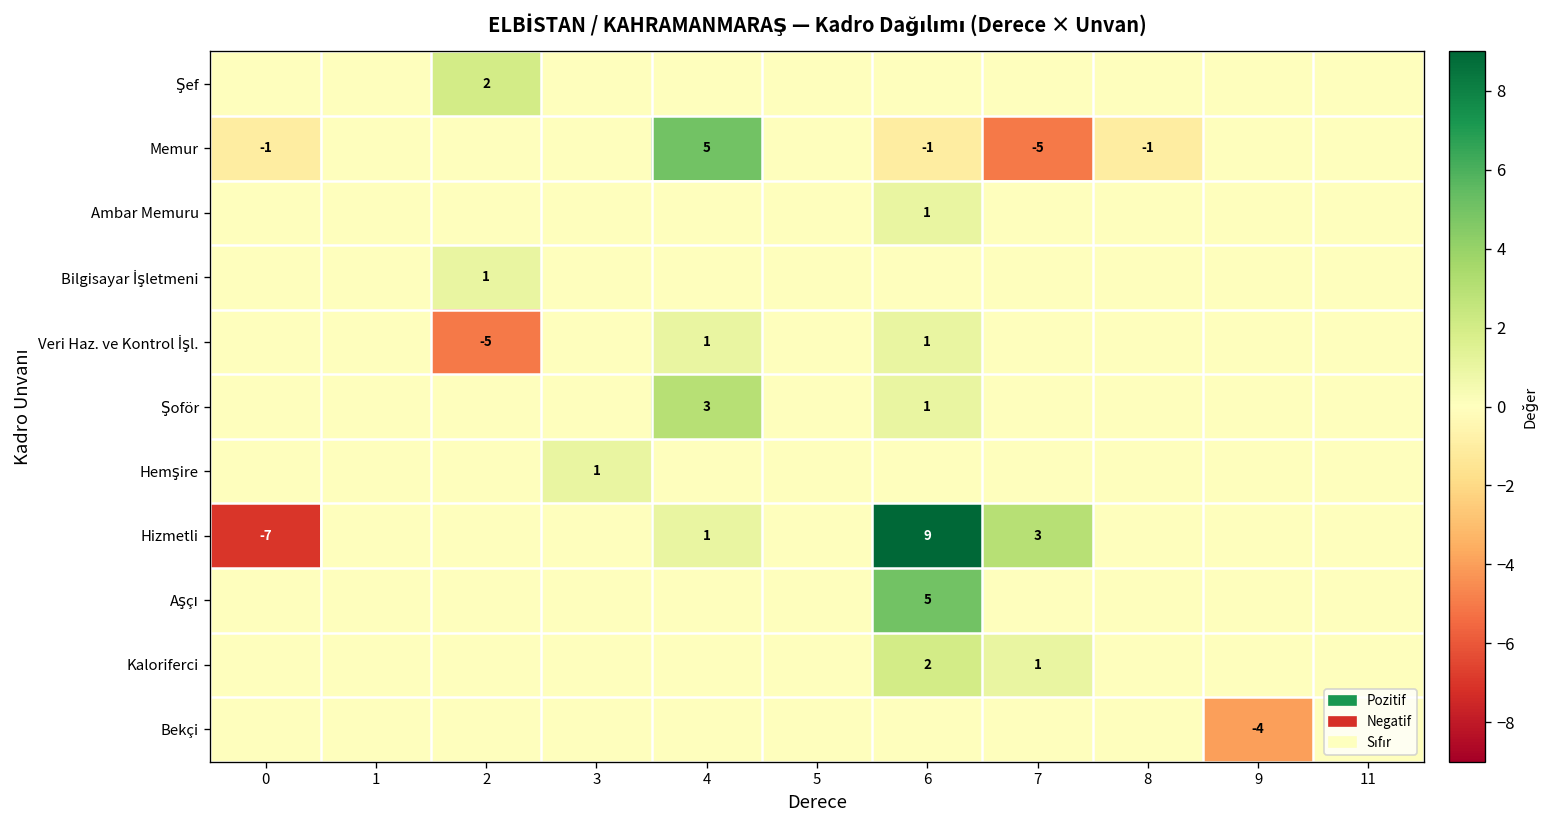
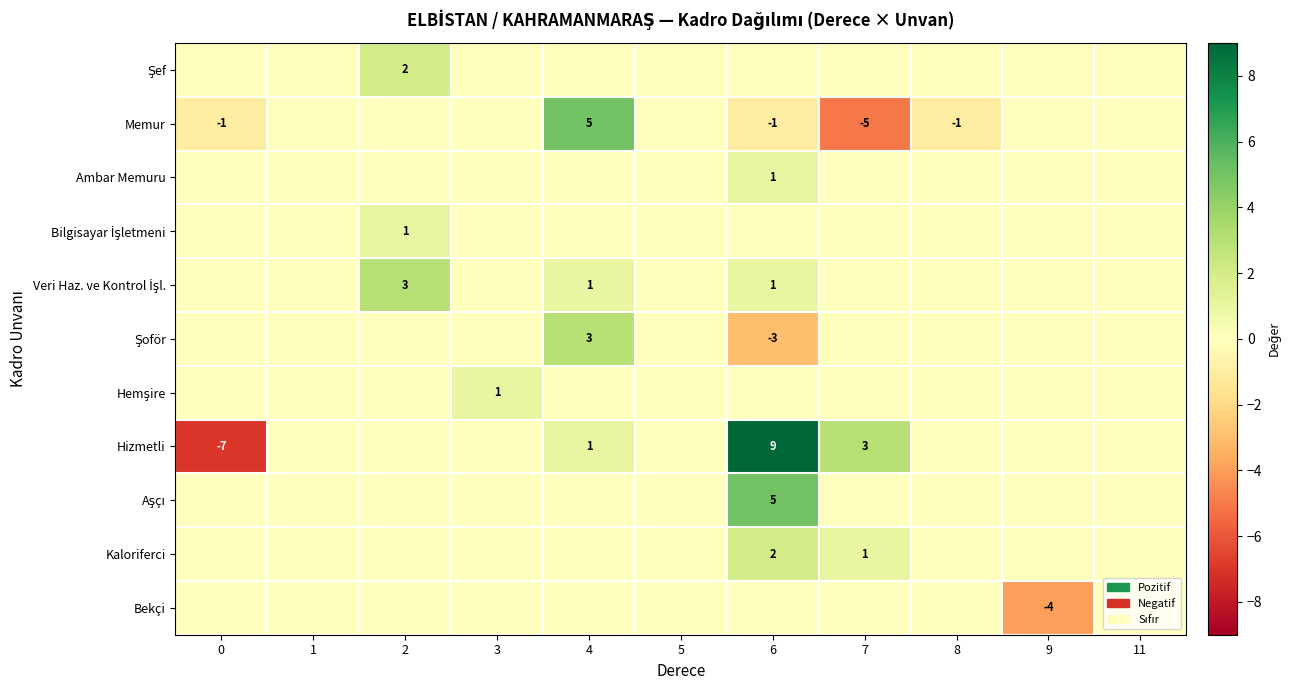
Veri Haz. ve Kontrol İşl., 2: -5 -> 3
Şoför, 6: 1 -> -3
